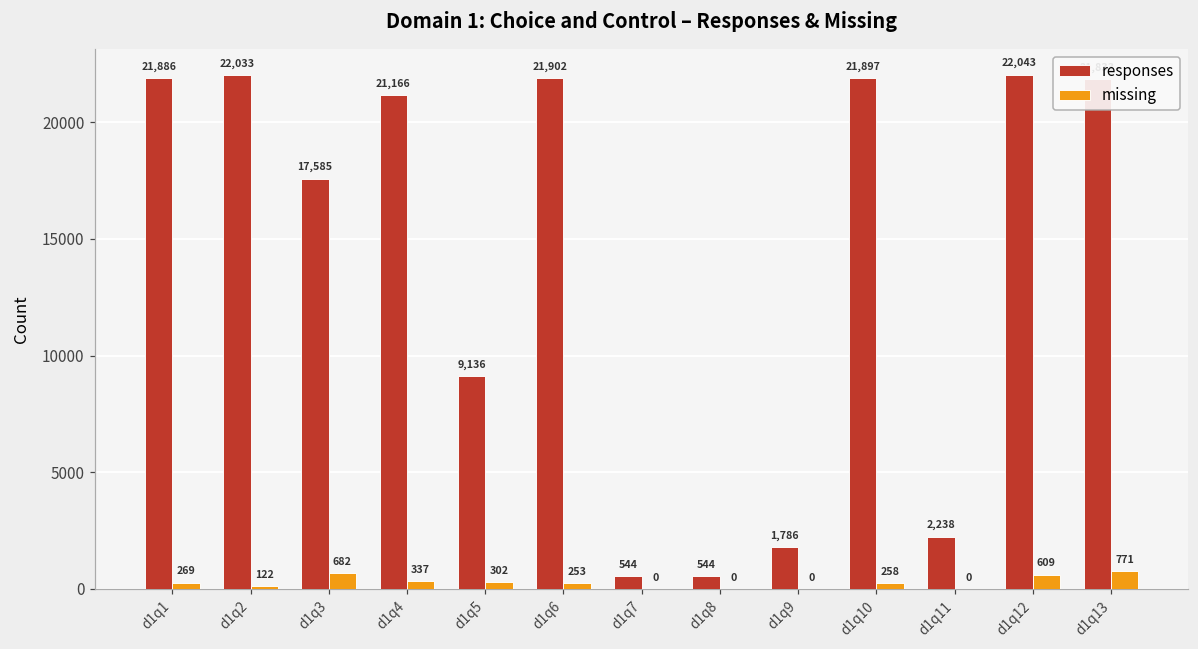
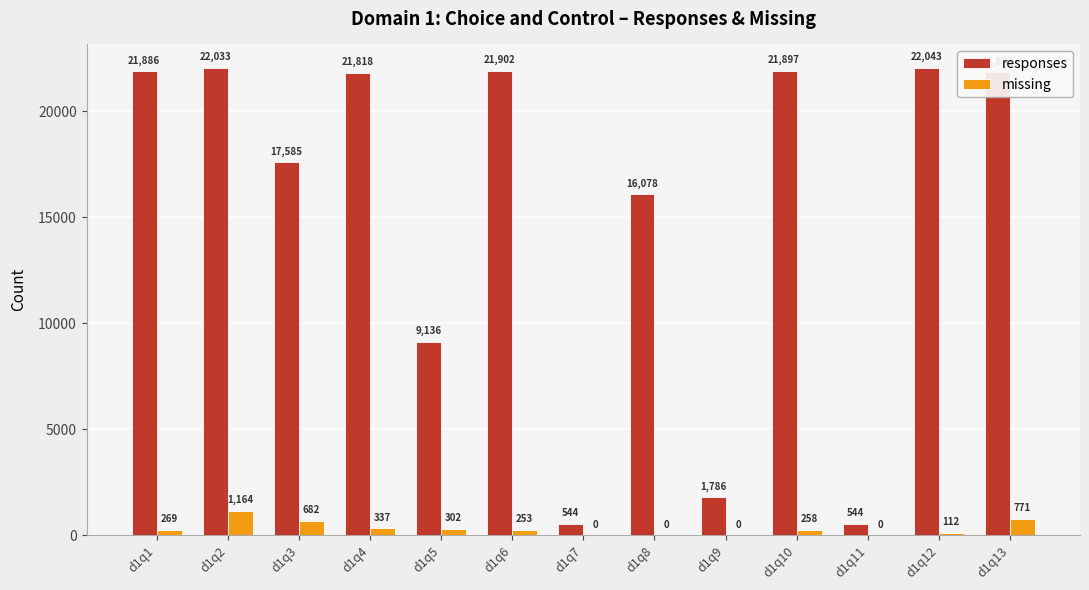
missing, d1q2: 122 -> 1,164
responses, d1q4: 21,166 -> 21,818
responses, d1q8: 544 -> 16,078
responses, d1q11: 2,238 -> 544
missing, d1q12: 609 -> 112
